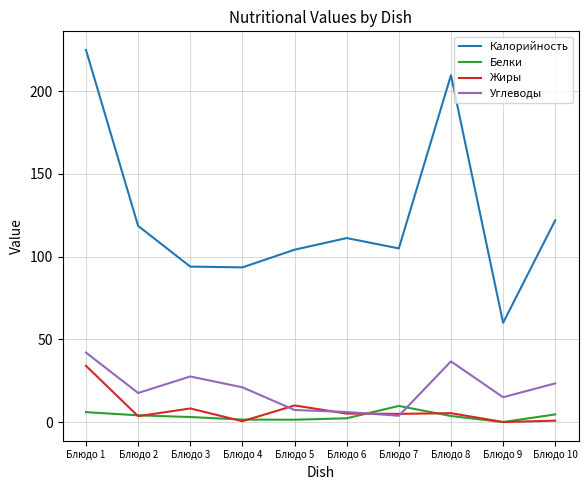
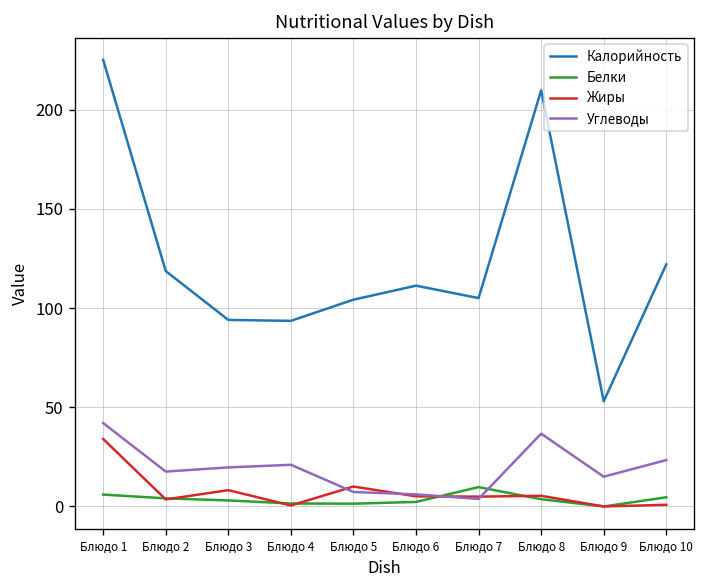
Углеводы, Блюдо 3: 28 -> 20
Калорийность, Блюдо 9: 60 -> 53
